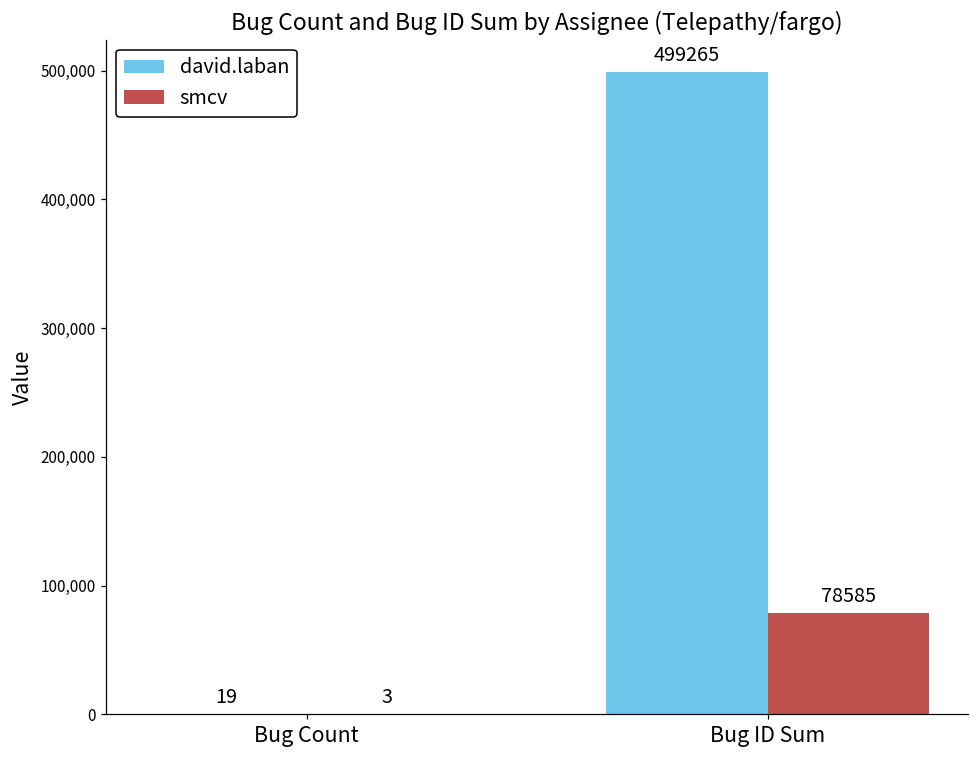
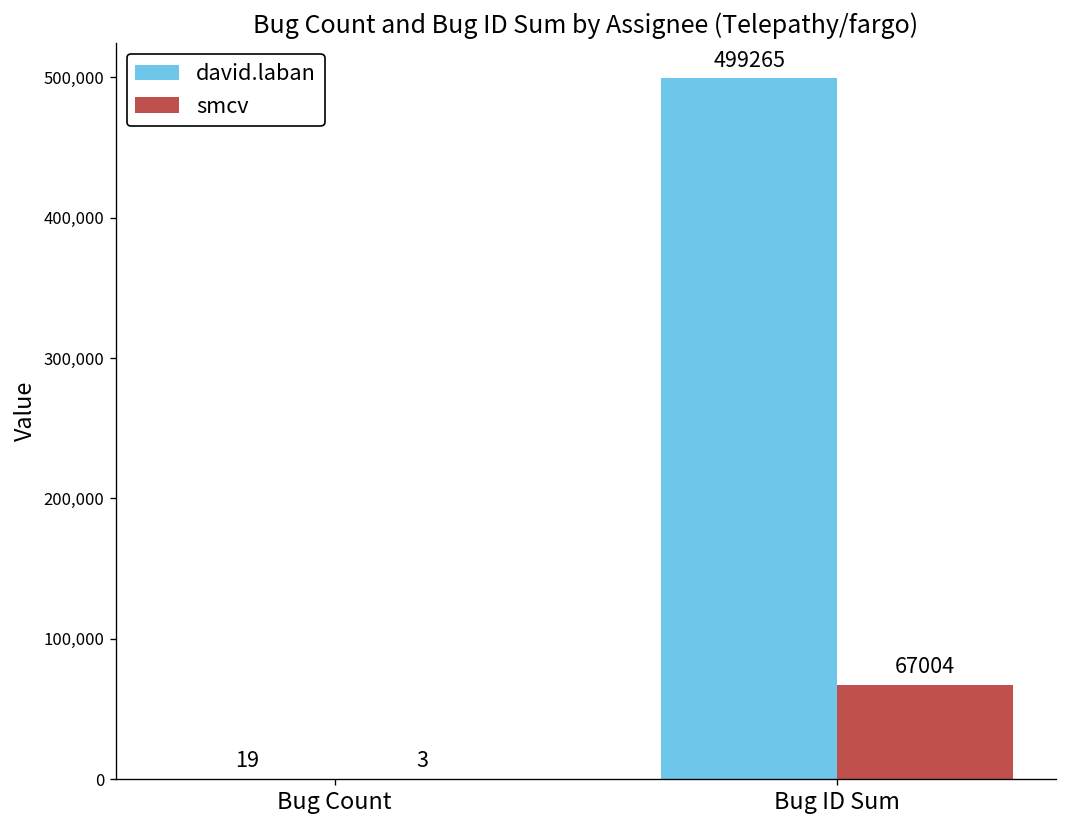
smcv, Bug ID Sum: 78585 -> 67004
